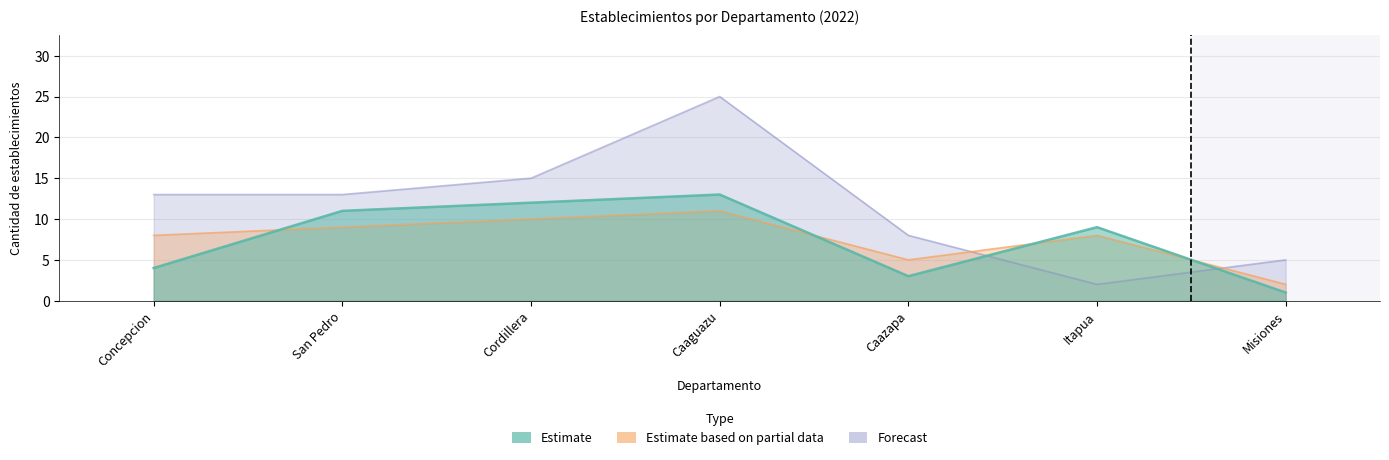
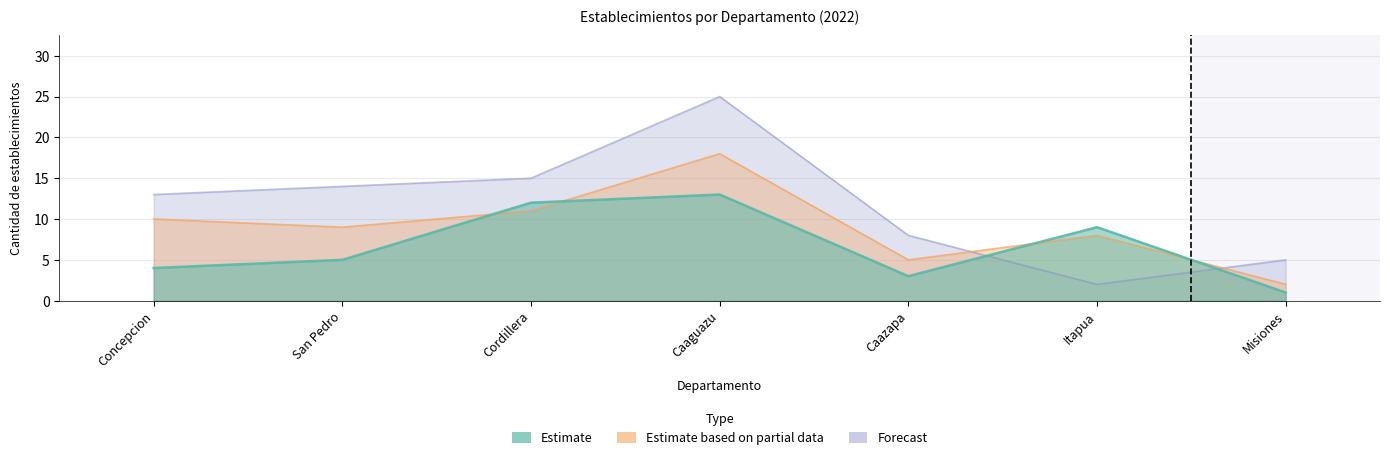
Estimate based on partial data, Concepcion: 8 -> 10
Forecast, San Pedro: 13 -> 14
Estimate, San Pedro: 11 -> 5
Estimate based on partial data, Cordillera: 10 -> 11
Estimate based on partial data, Caaguazu: 11 -> 18
